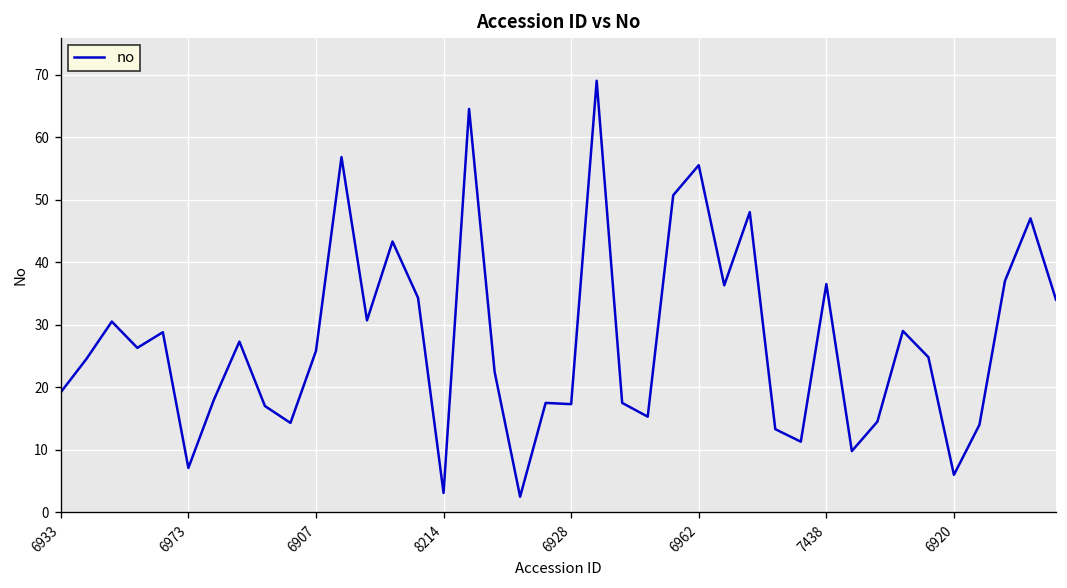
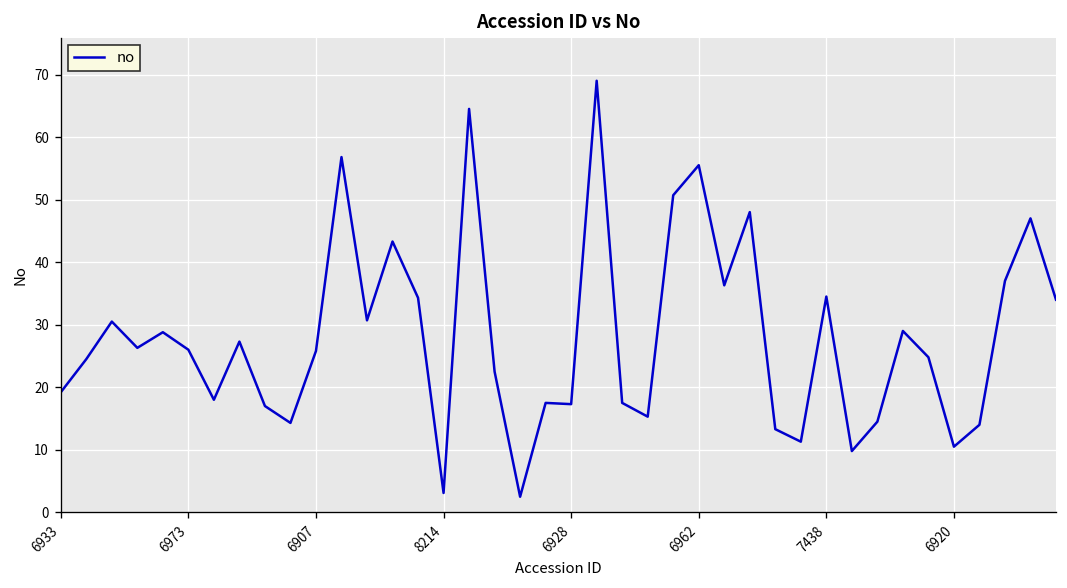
6973: 7 -> 26
7438: 37 -> 35
6920: 6 -> 11
